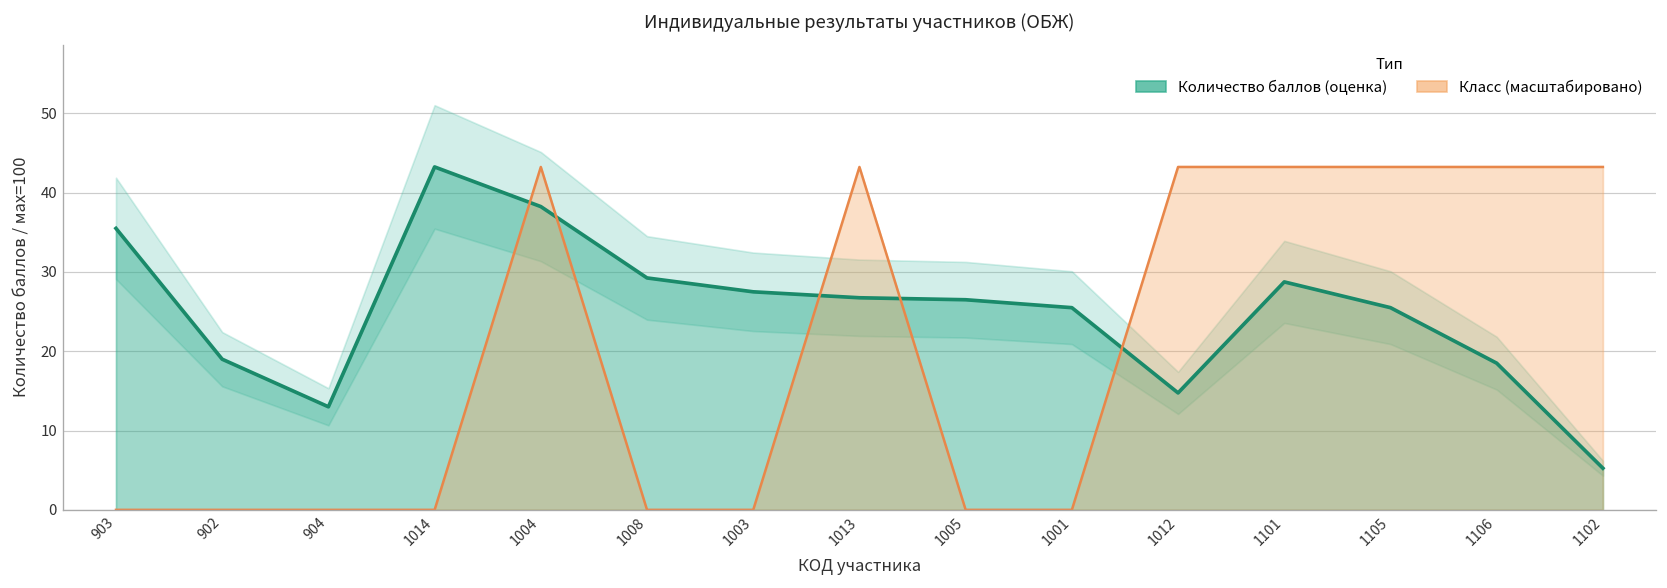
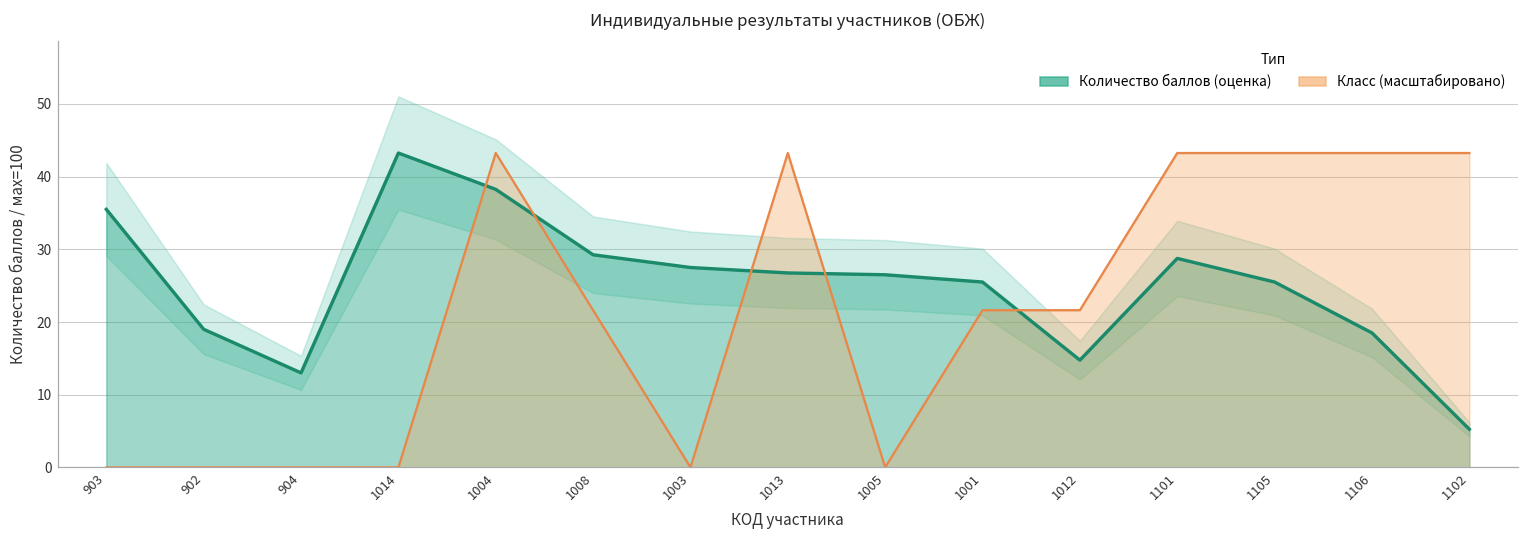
Класс (масштабировано), 1008: 0 -> 22
Класс (масштабировано), 1001: 0 -> 22
Класс (масштабировано), 1012: 43 -> 22
